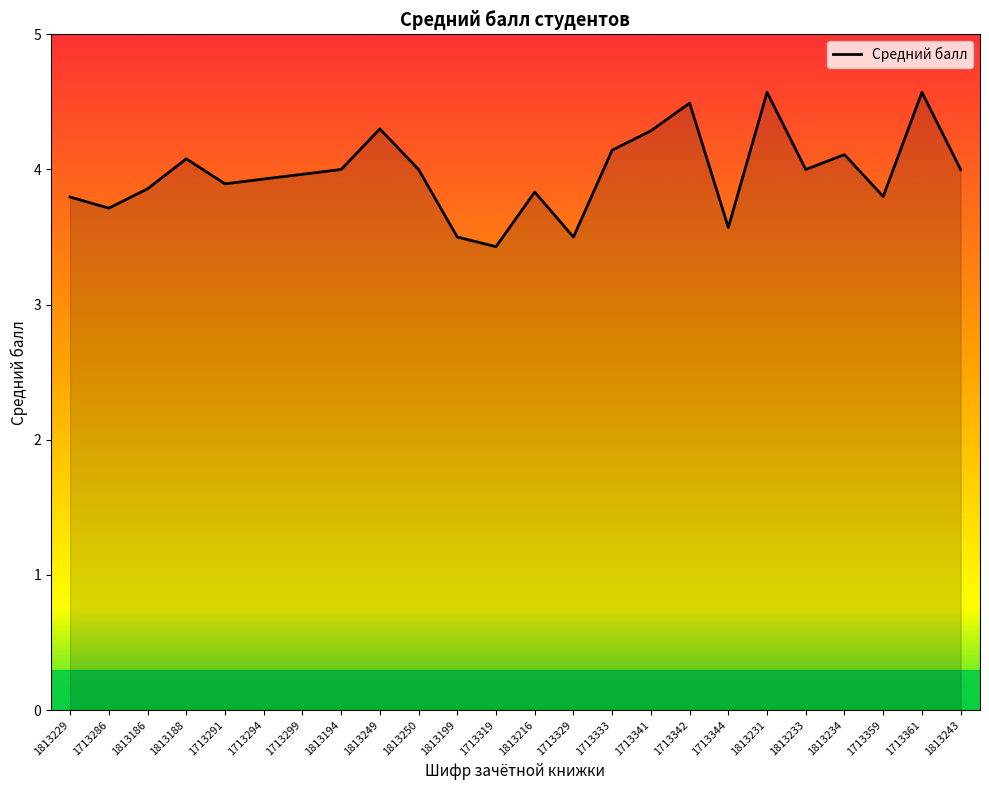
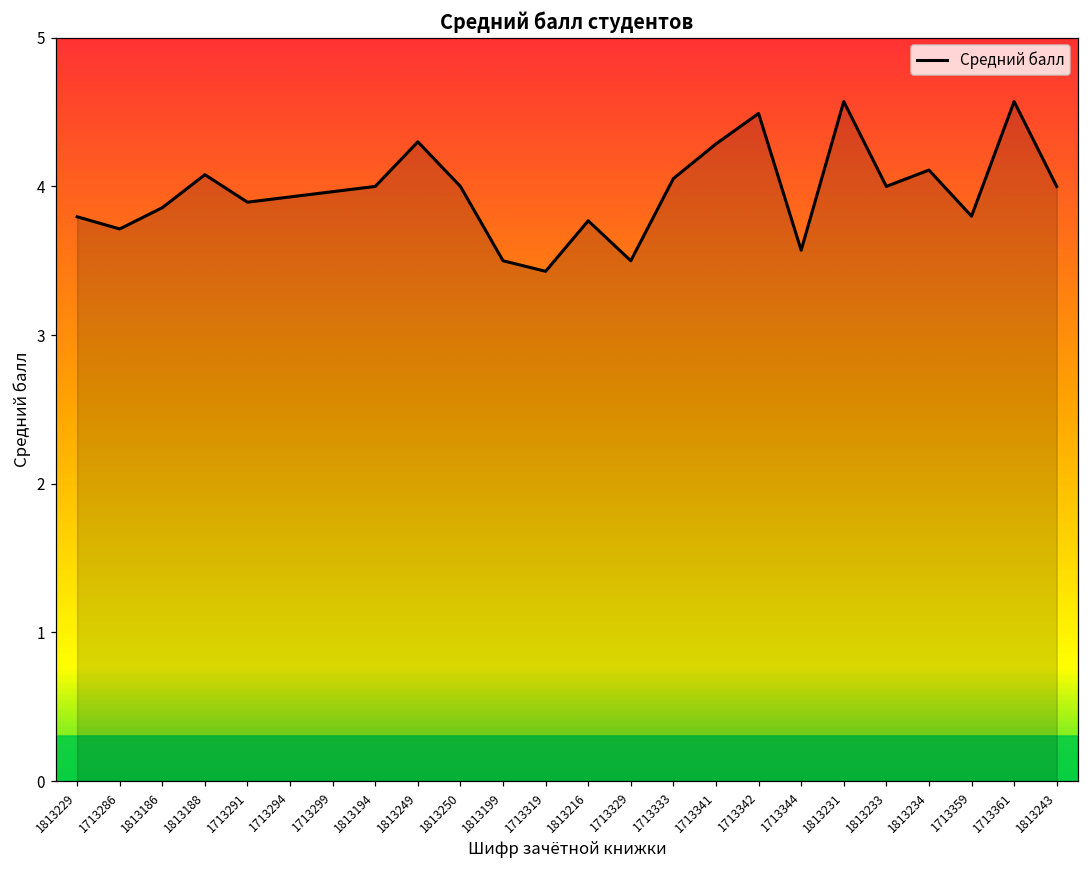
1813216: 3.83 -> 3.77
1713333: 4.14 -> 4.05
